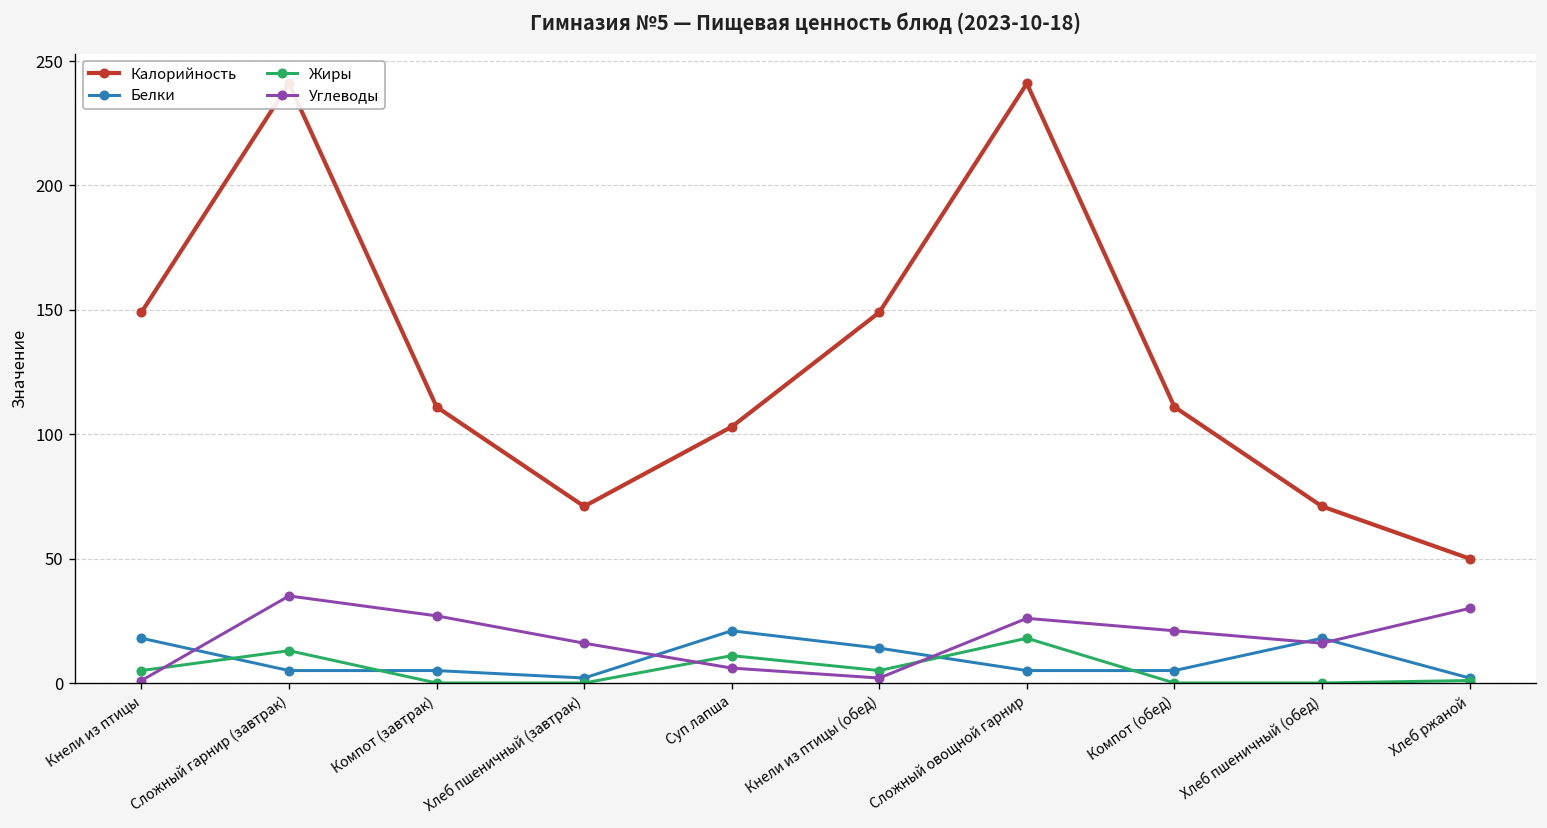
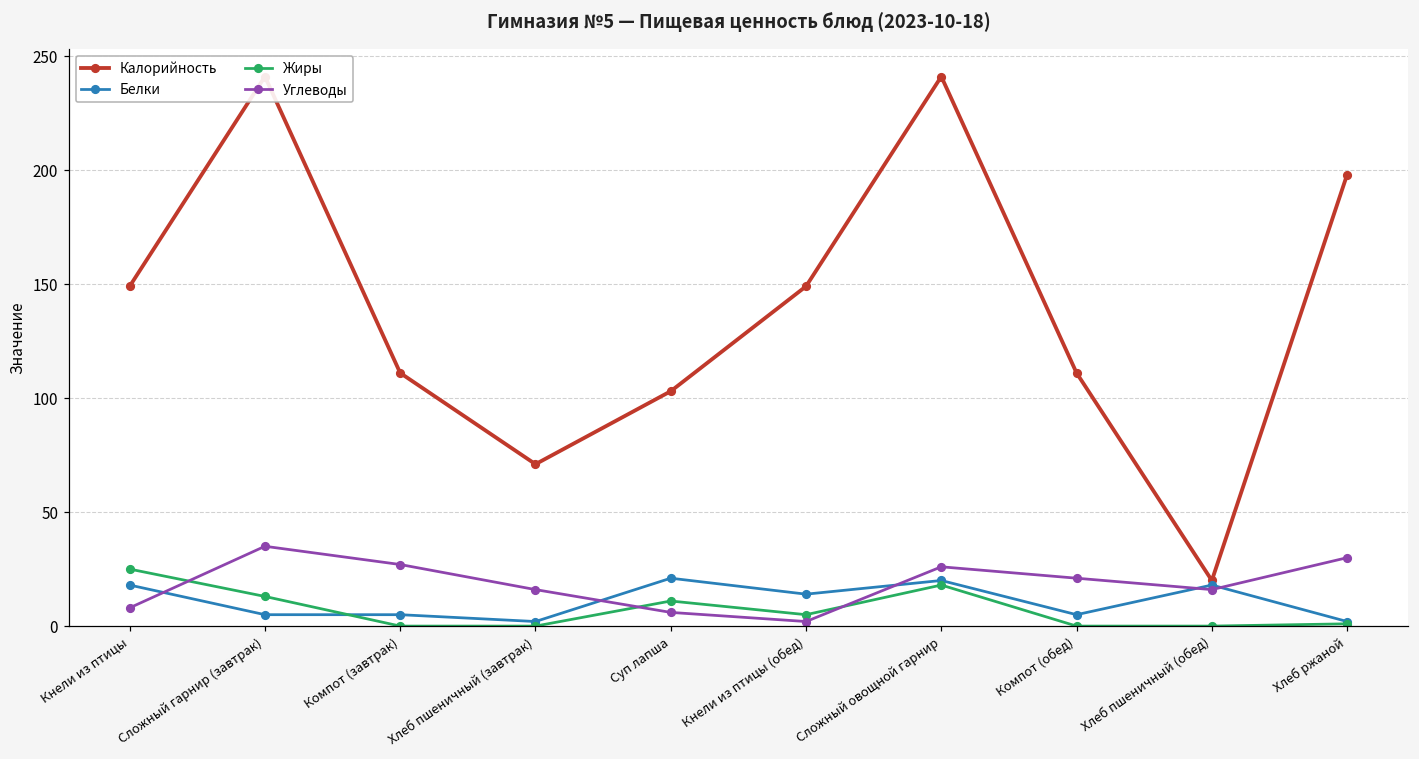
Жиры, Кнели из птицы: 5 -> 25
Углеводы, Кнели из птицы: 1 -> 8
Белки, Сложный овощной гарнир: 5 -> 20
Калорийность, Хлеб пшеничный (обед): 71 -> 20
Калорийность, Хлеб ржаной: 50 -> 198
